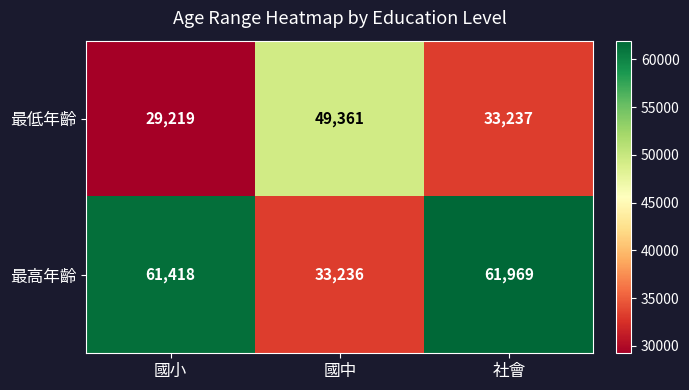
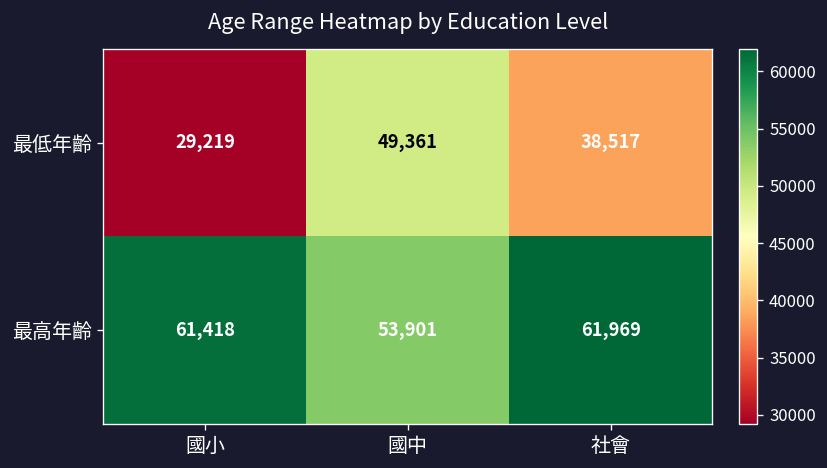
最低年齡, 社會: 33,237 -> 38,517
最高年齡, 國中: 33,236 -> 53,901
